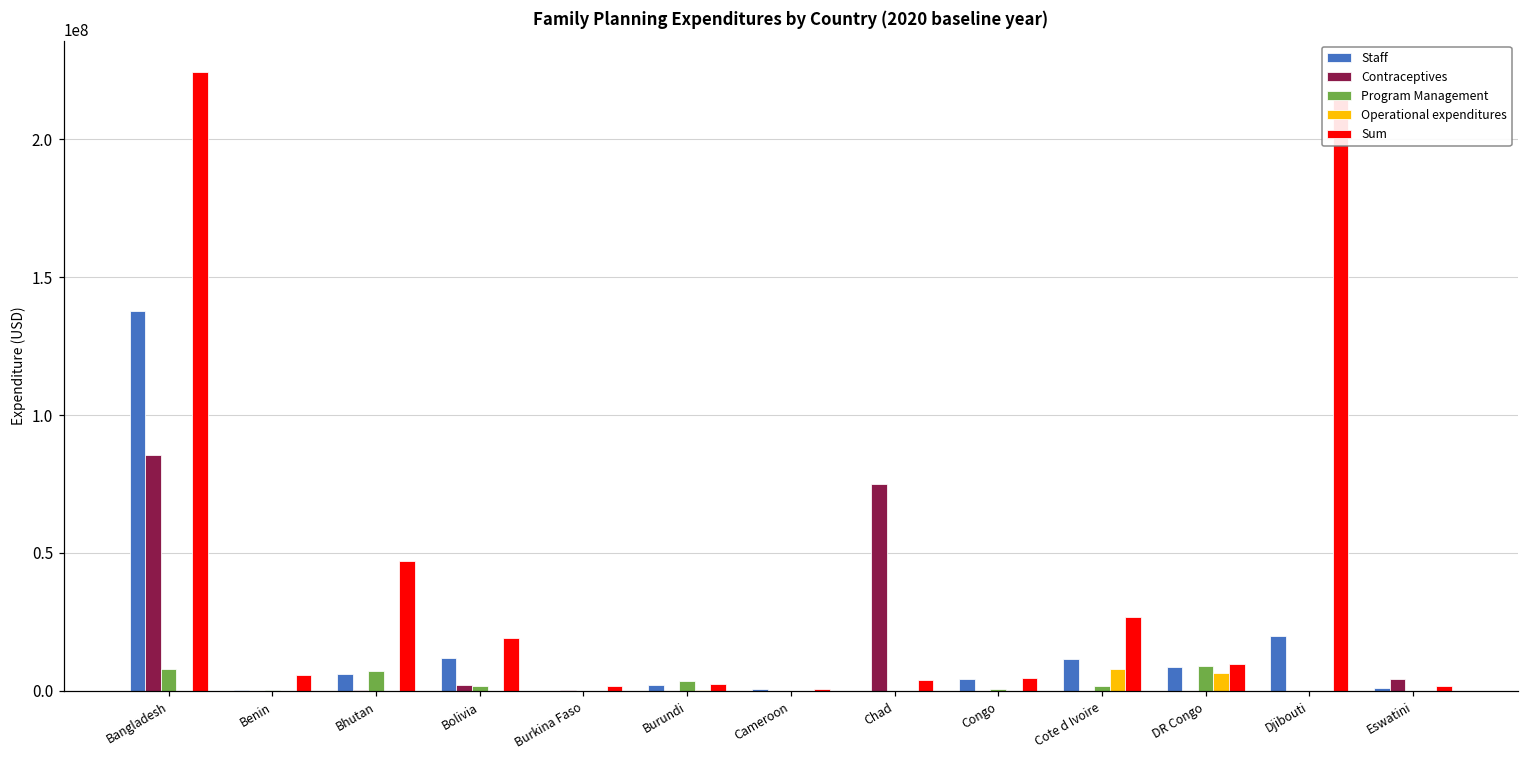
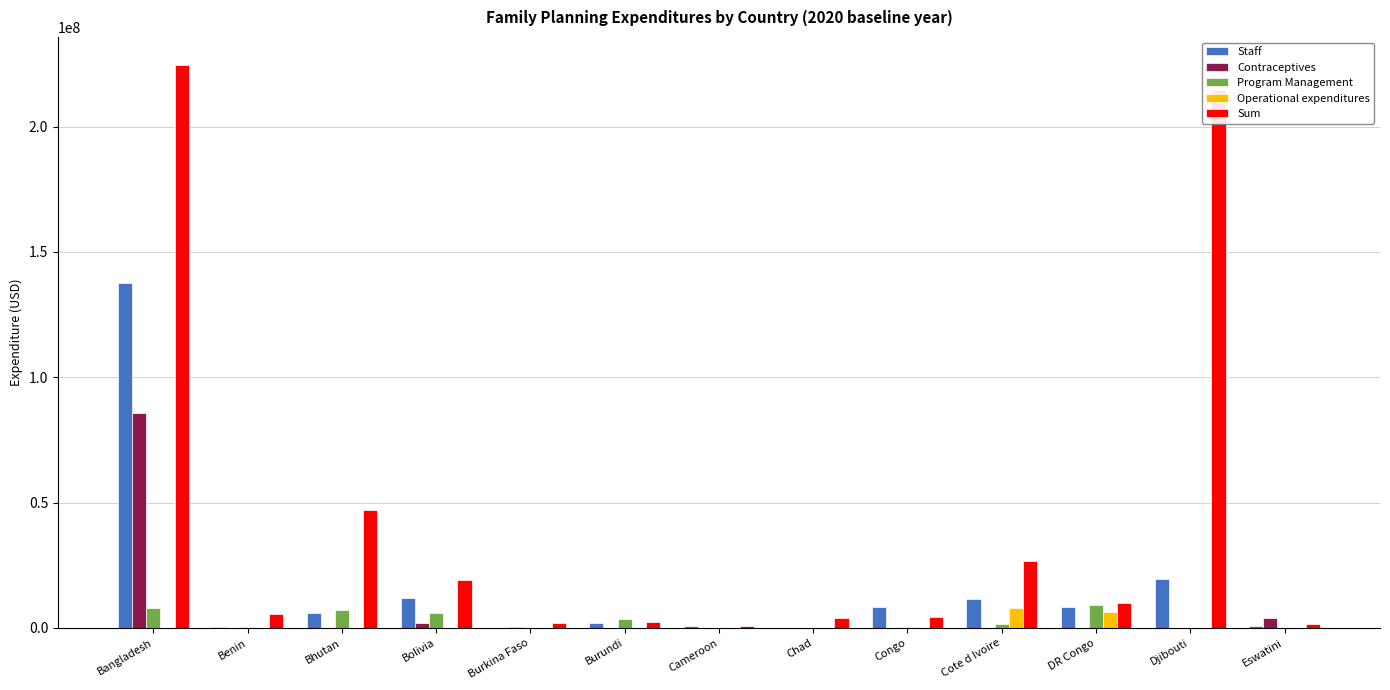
Program Management, Bolivia: 2000000 -> 6000000
Contraceptives, Chad: 75000000 -> 0
Staff, Congo: 4000000 -> 8000000
